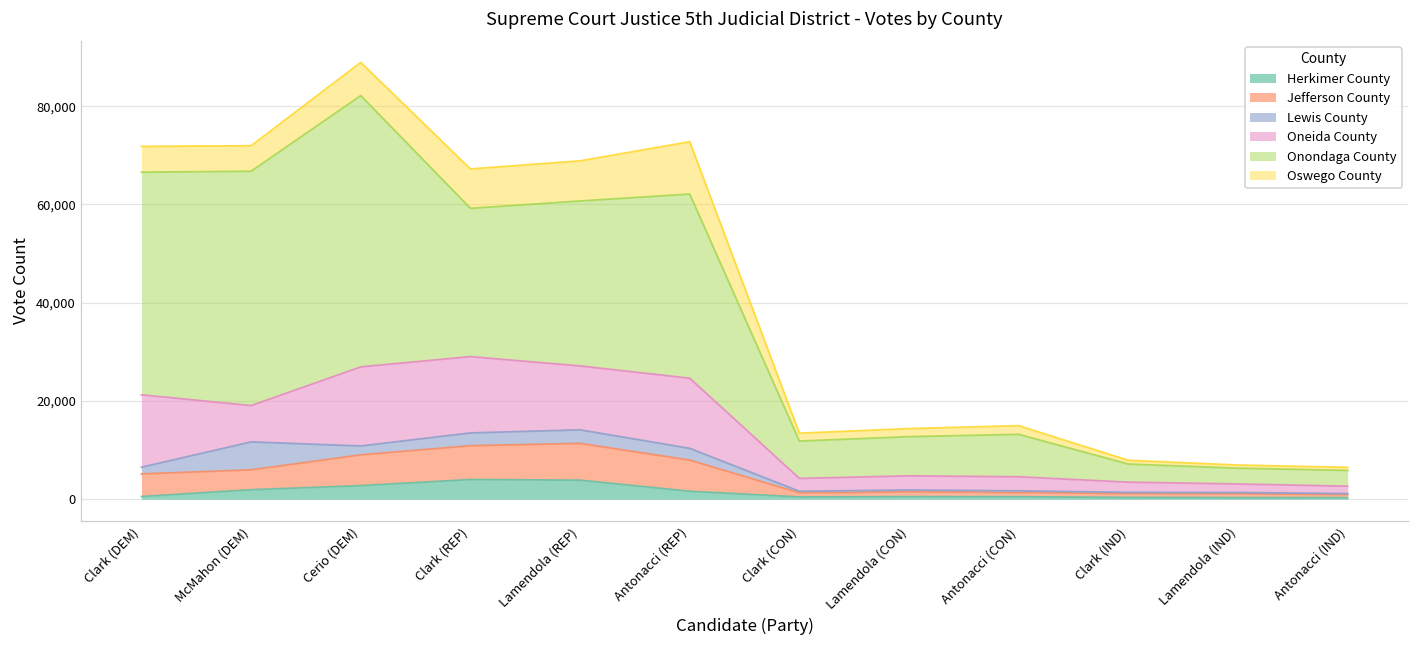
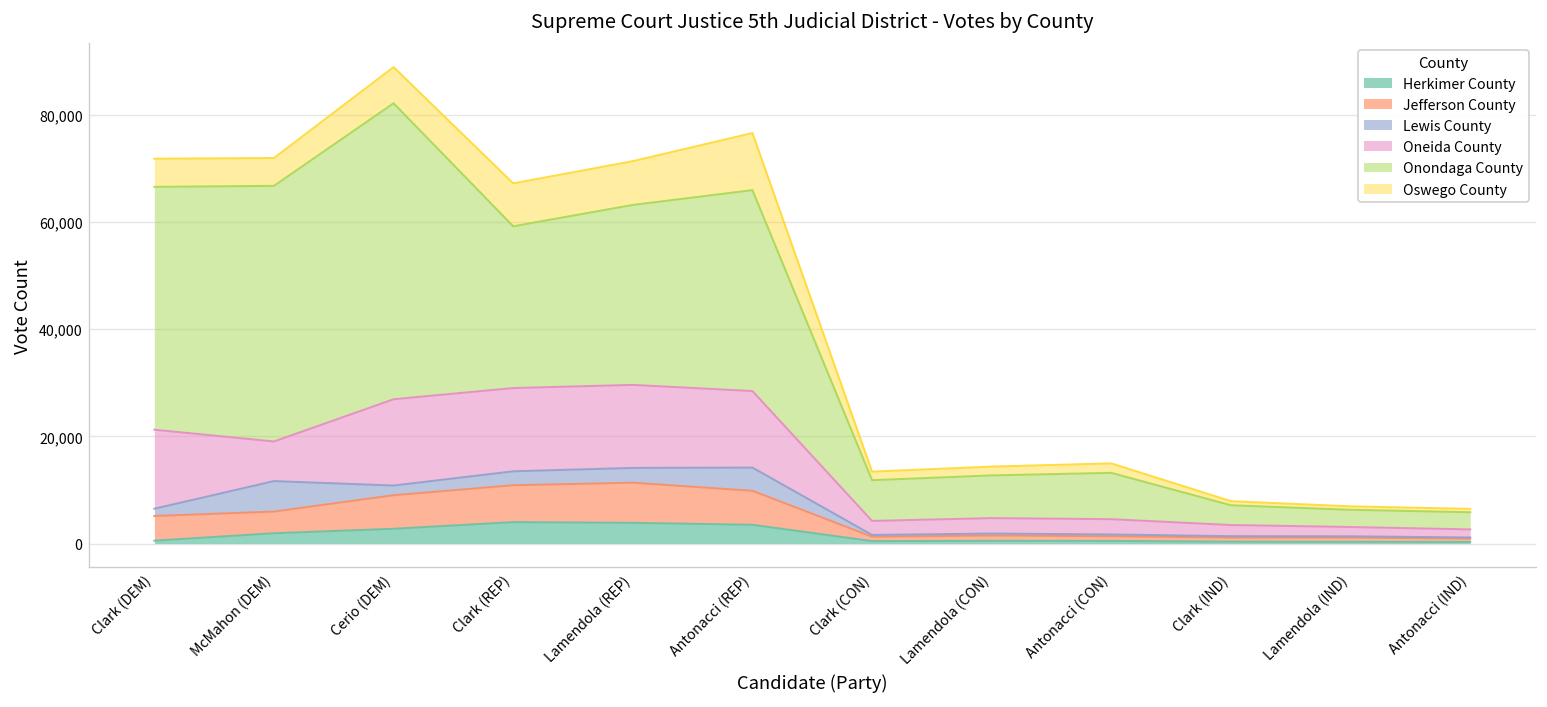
Oneida County, Lamendola (REP): 13,000 -> 15,000
Herkimer County, Antonacci (REP): 2,000 -> 4,000
Lewis County, Antonacci (REP): 2,000 -> 4,000
